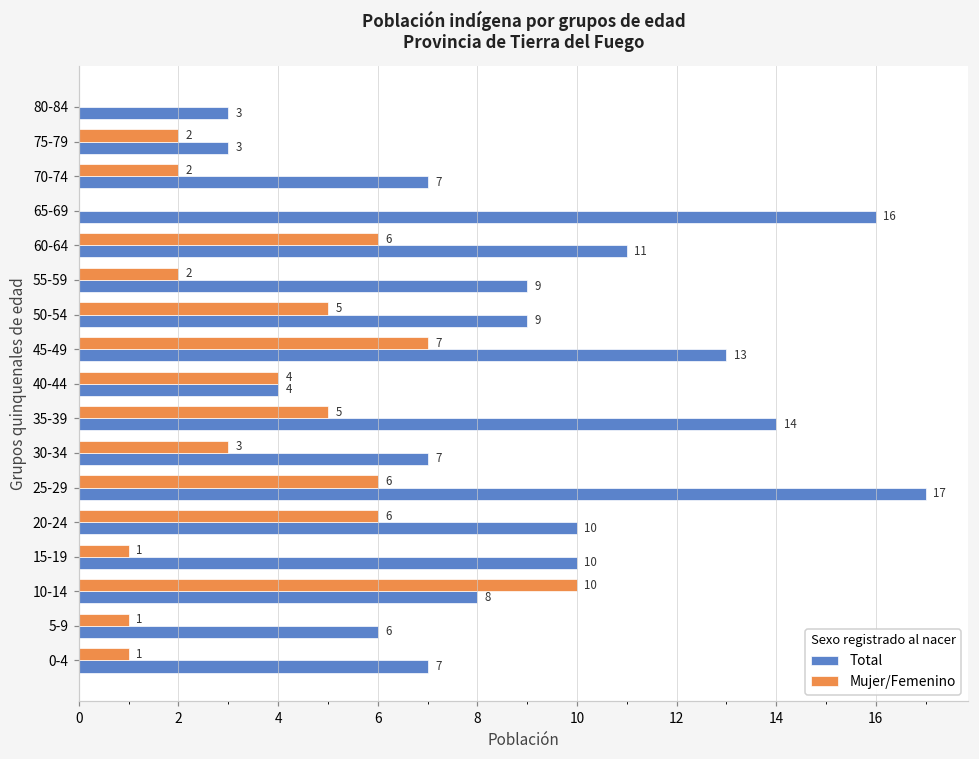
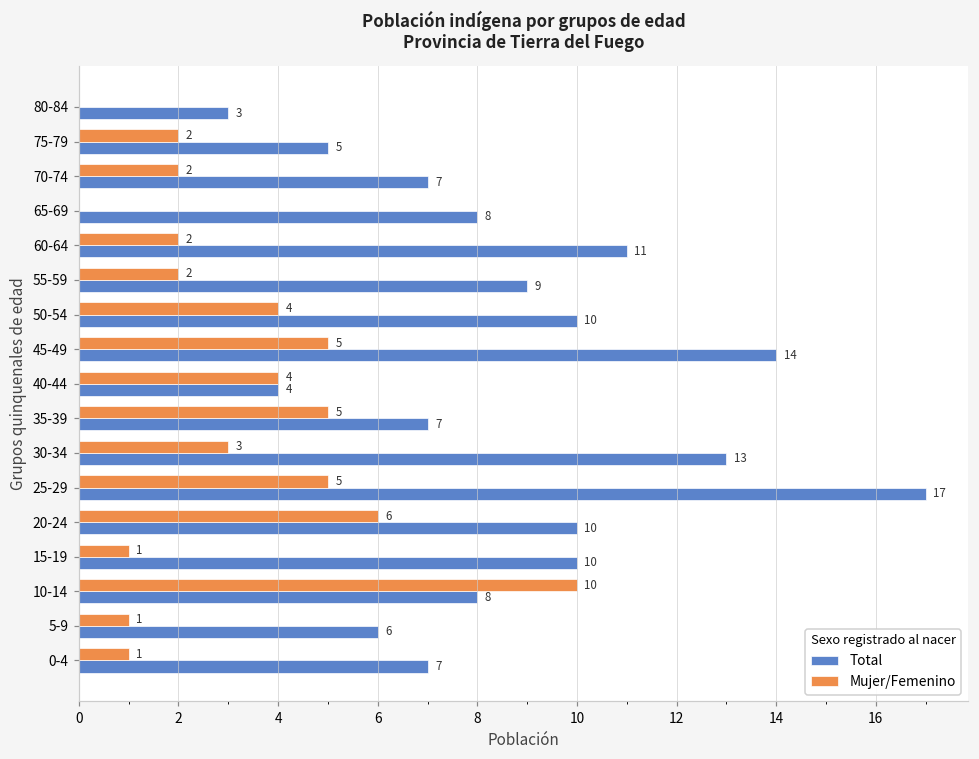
Total, 75-79: 3 -> 5
Total, 65-69: 16 -> 8
Mujer/Femenino, 60-64: 6 -> 2
Mujer/Femenino, 50-54: 5 -> 4
Total, 50-54: 9 -> 10
Mujer/Femenino, 45-49: 7 -> 5
Total, 45-49: 13 -> 14
Total, 35-39: 14 -> 7
Total, 30-34: 7 -> 13
Mujer/Femenino, 25-29: 6 -> 5
